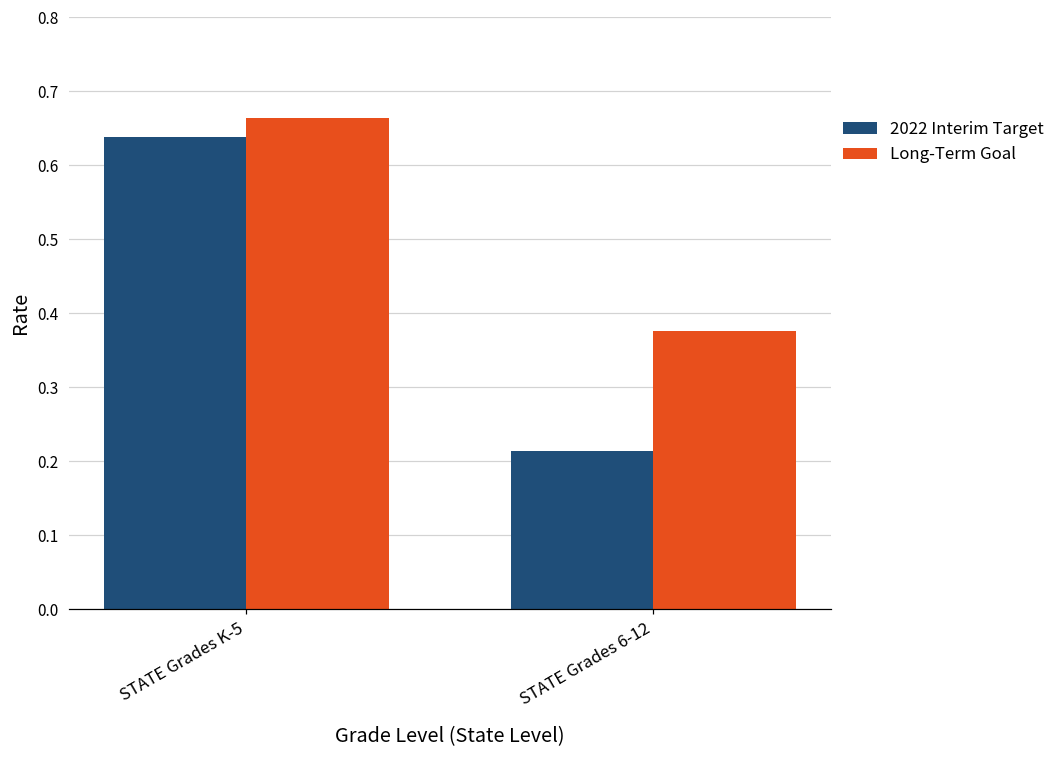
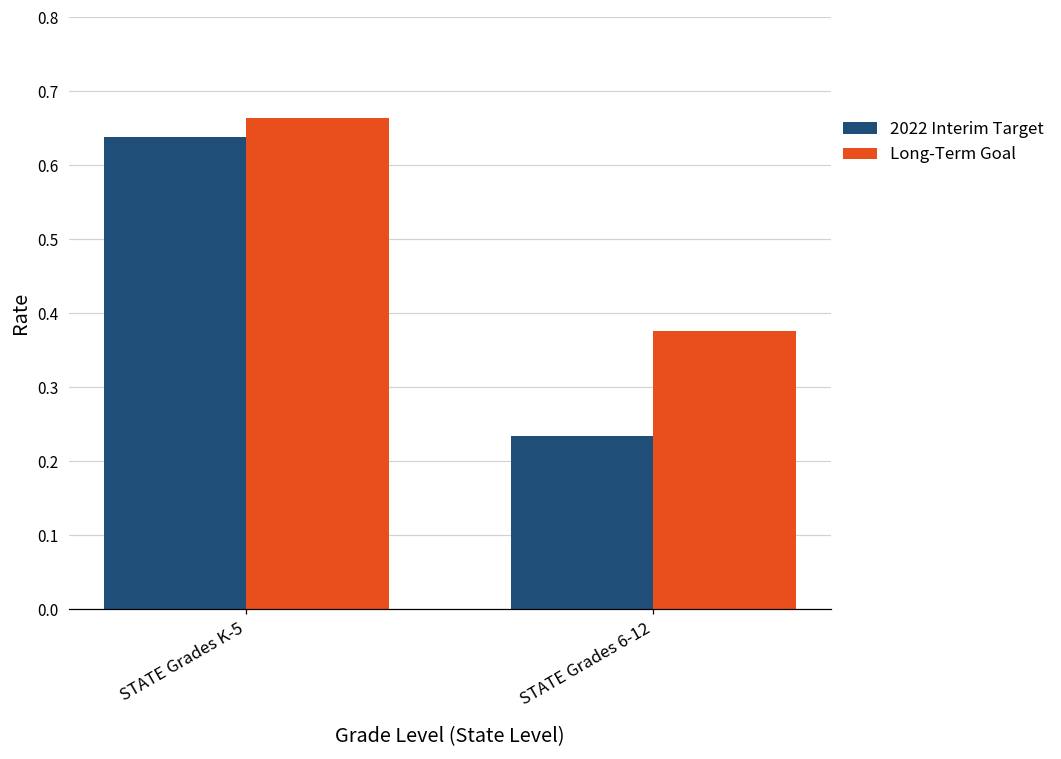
2022 Interim Target, STATE Grades 6-12: 0.21 -> 0.23
